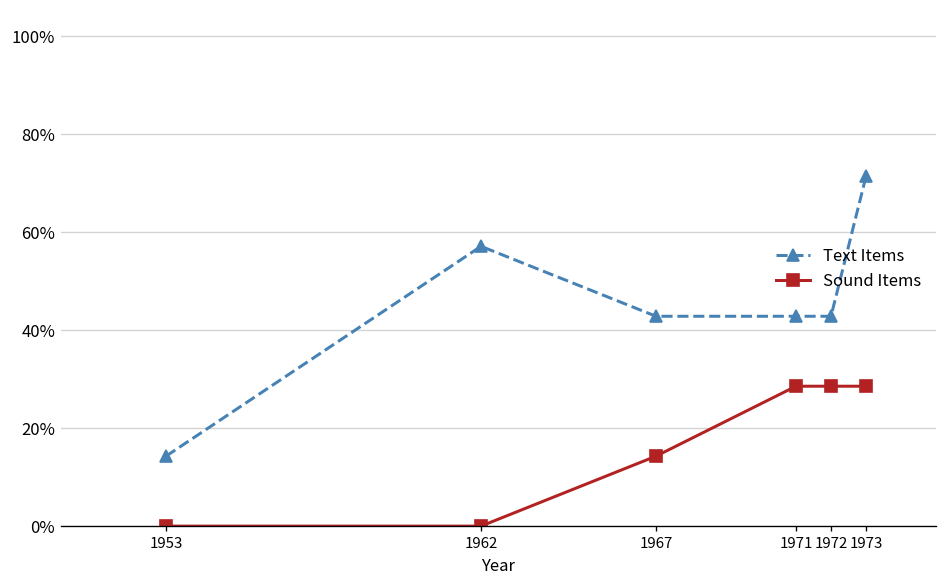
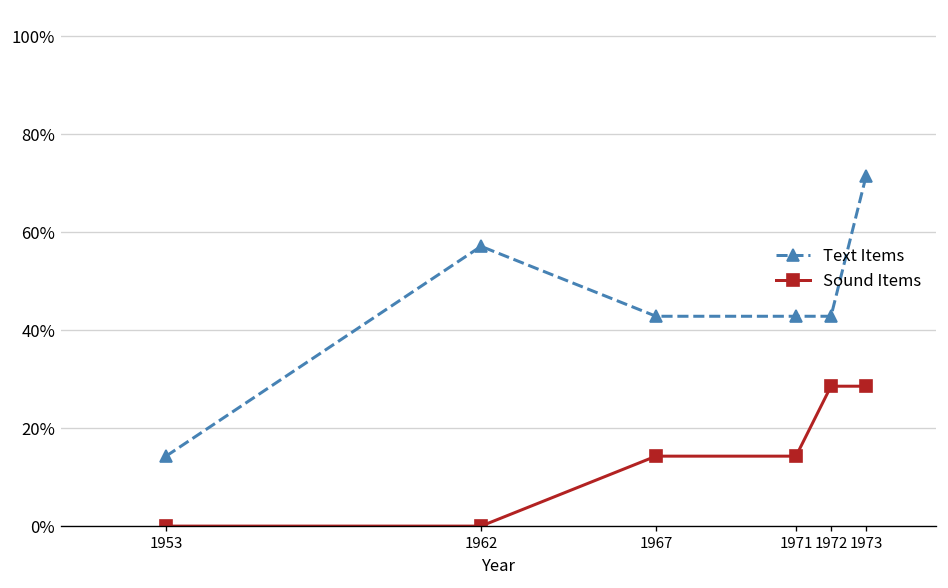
Sound Items, 1971: 29% -> 14%
